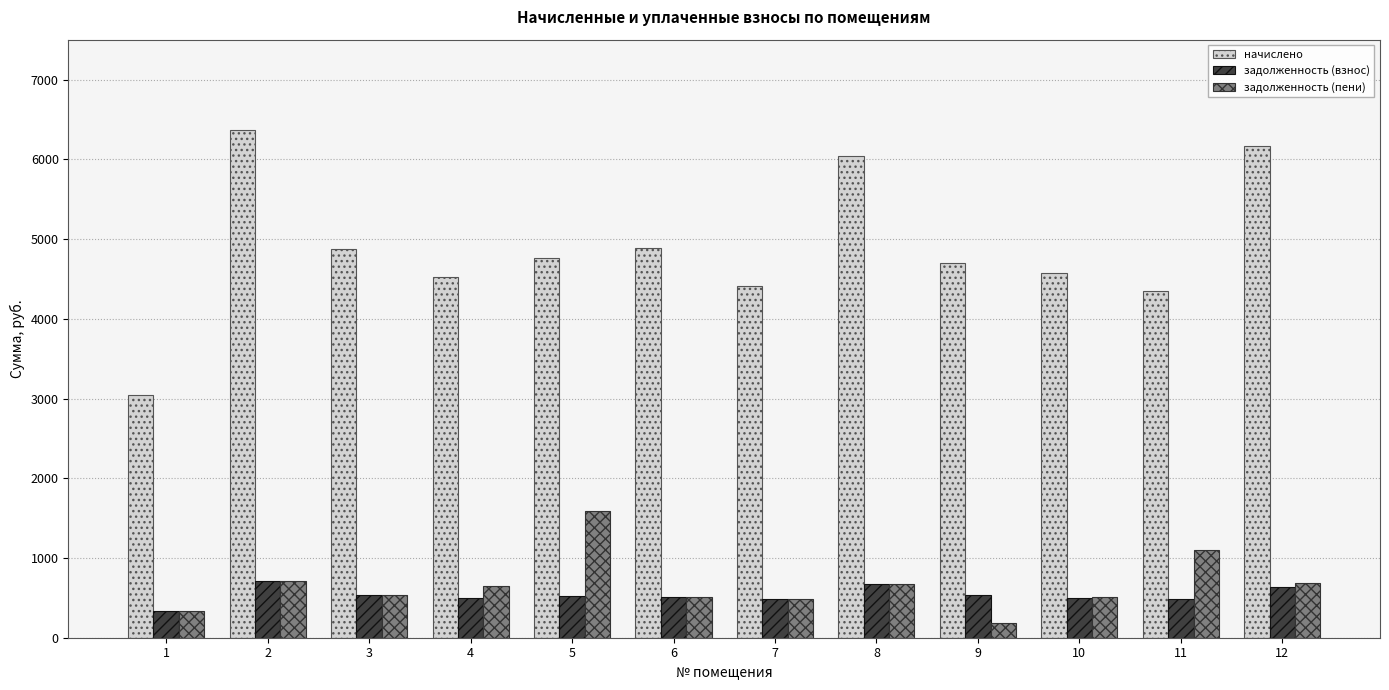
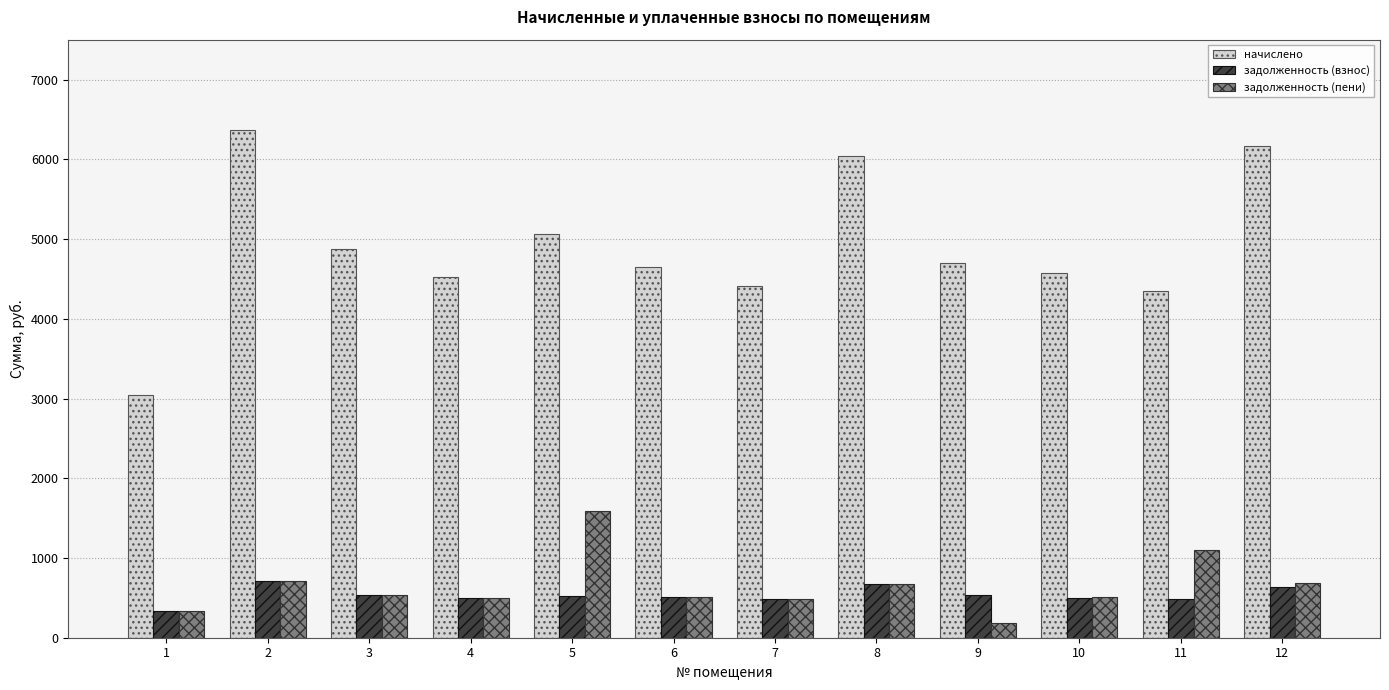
задолженность (пени), 4: 700 -> 500
начислено, 5: 4800 -> 5100
начислено, 6: 4900 -> 4600
